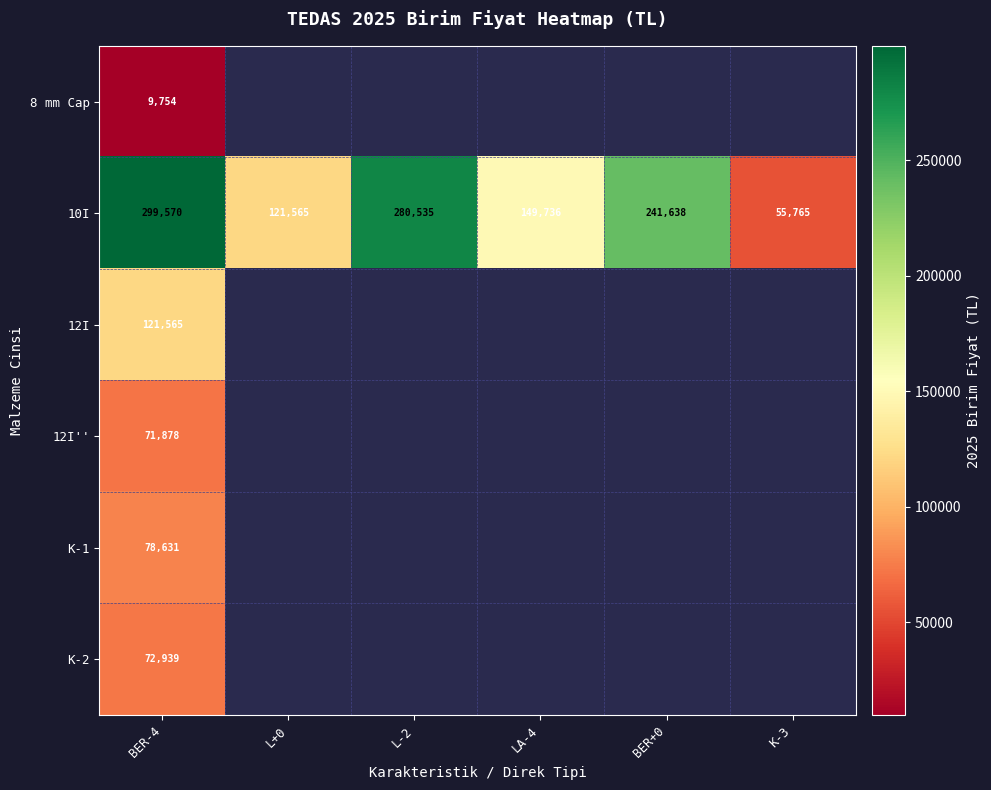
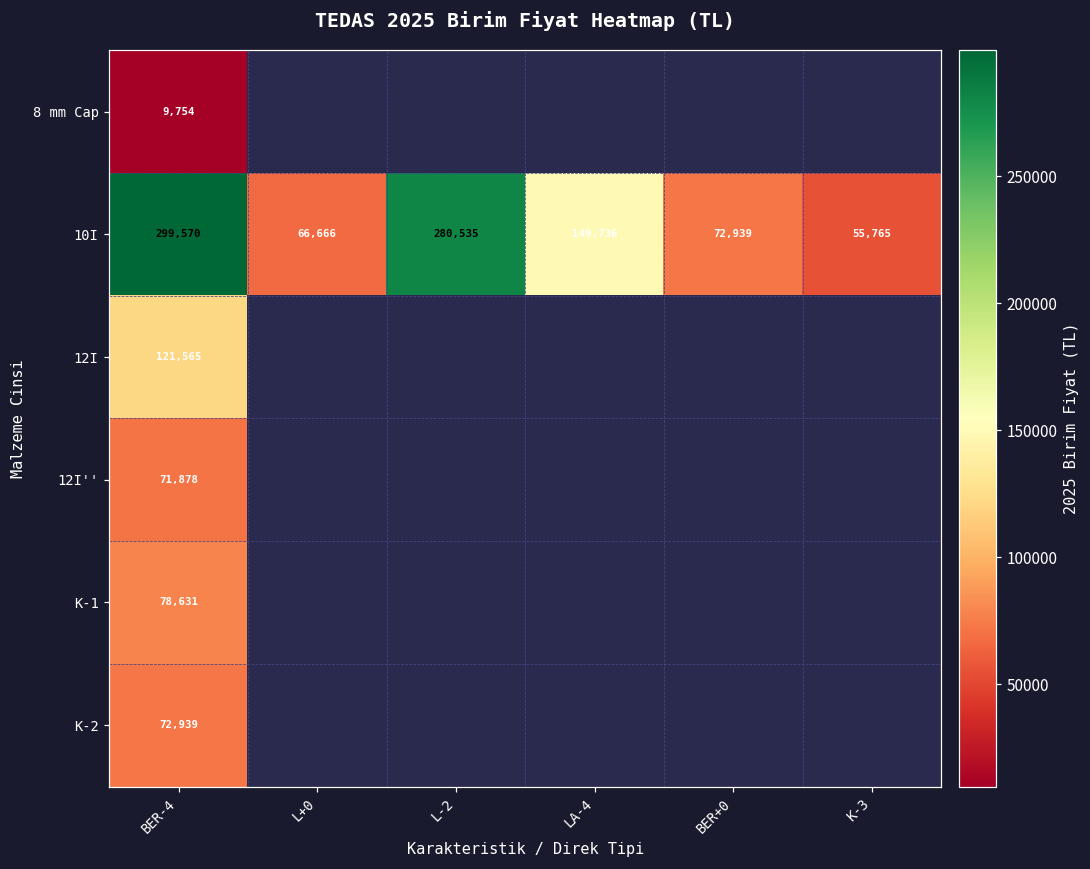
10I, L+0: 121,565 -> 66,666
10I, BER+0: 241,638 -> 72,939
